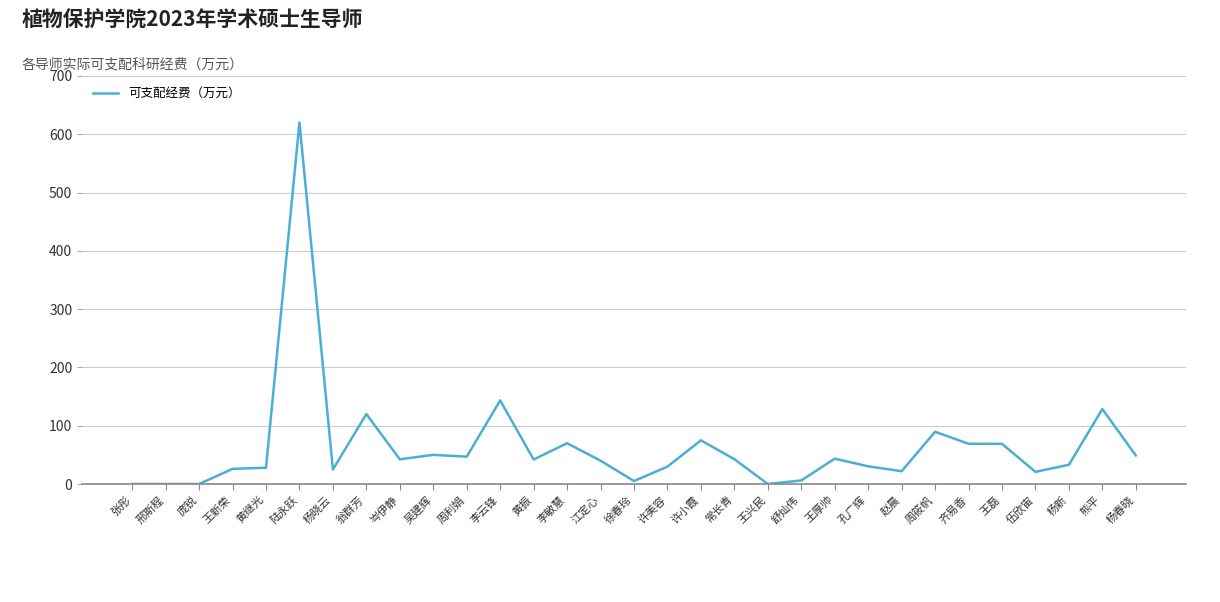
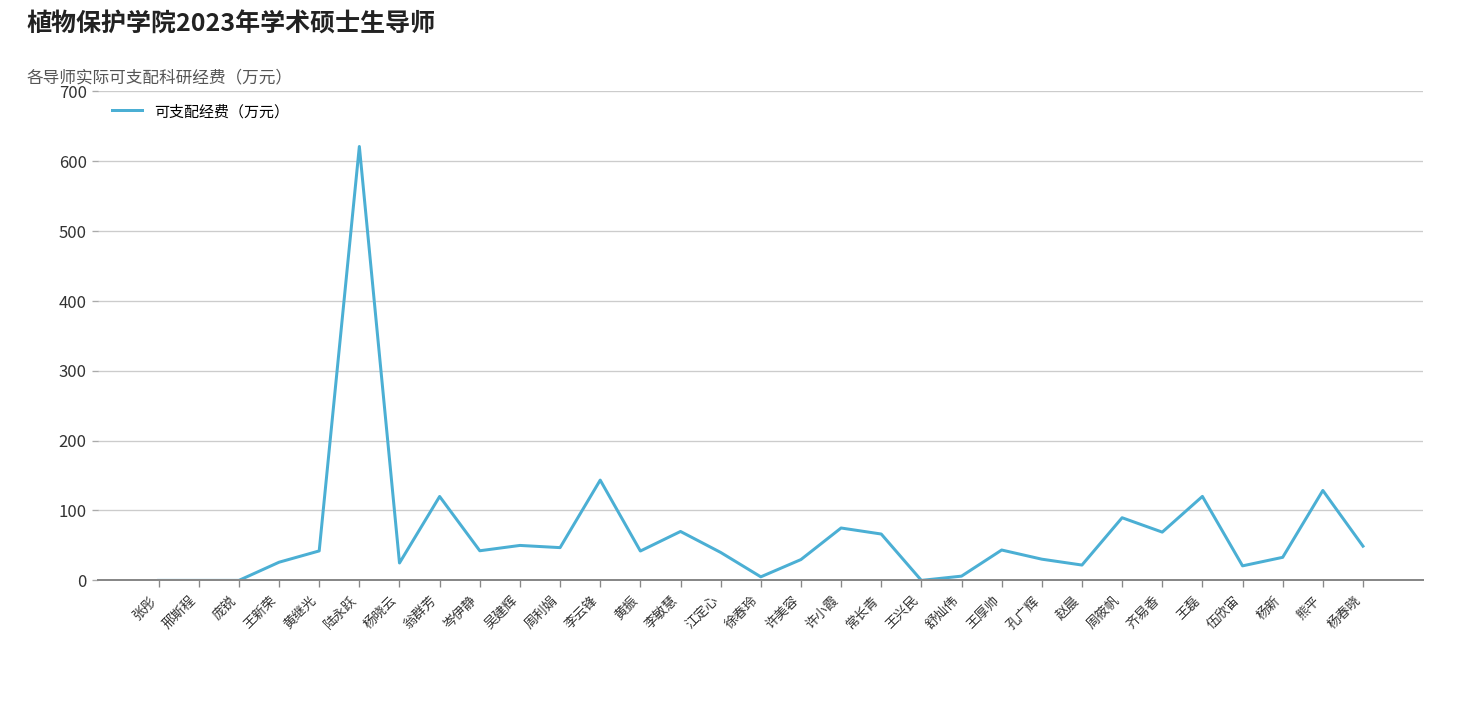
黄继光: 30 -> 40
常长青: 40 -> 70
王磊: 70 -> 120
